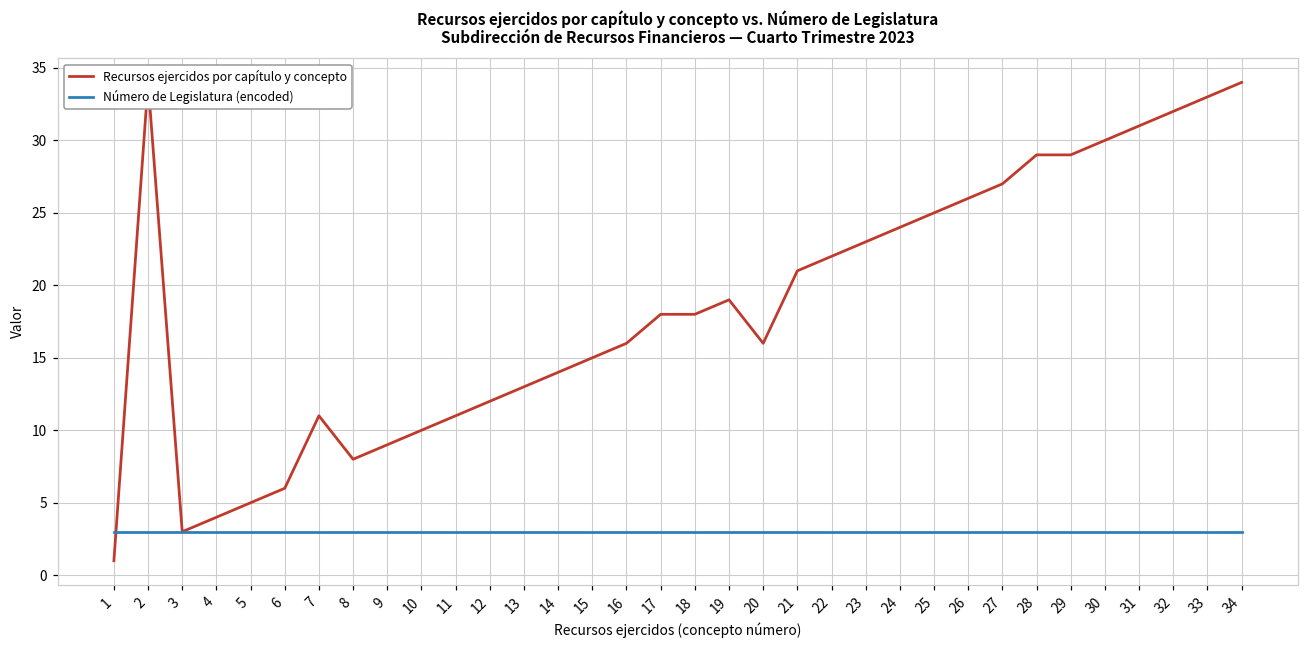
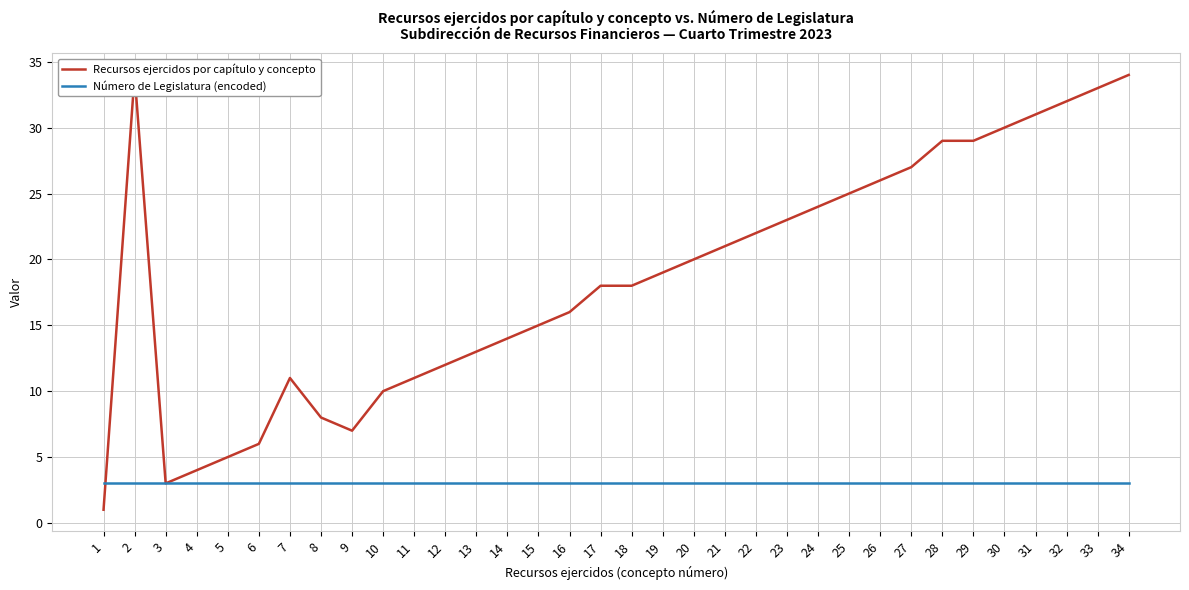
Recursos ejercidos por capítulo y concepto, 9: 9 -> 7
Recursos ejercidos por capítulo y concepto, 20: 16 -> 20
